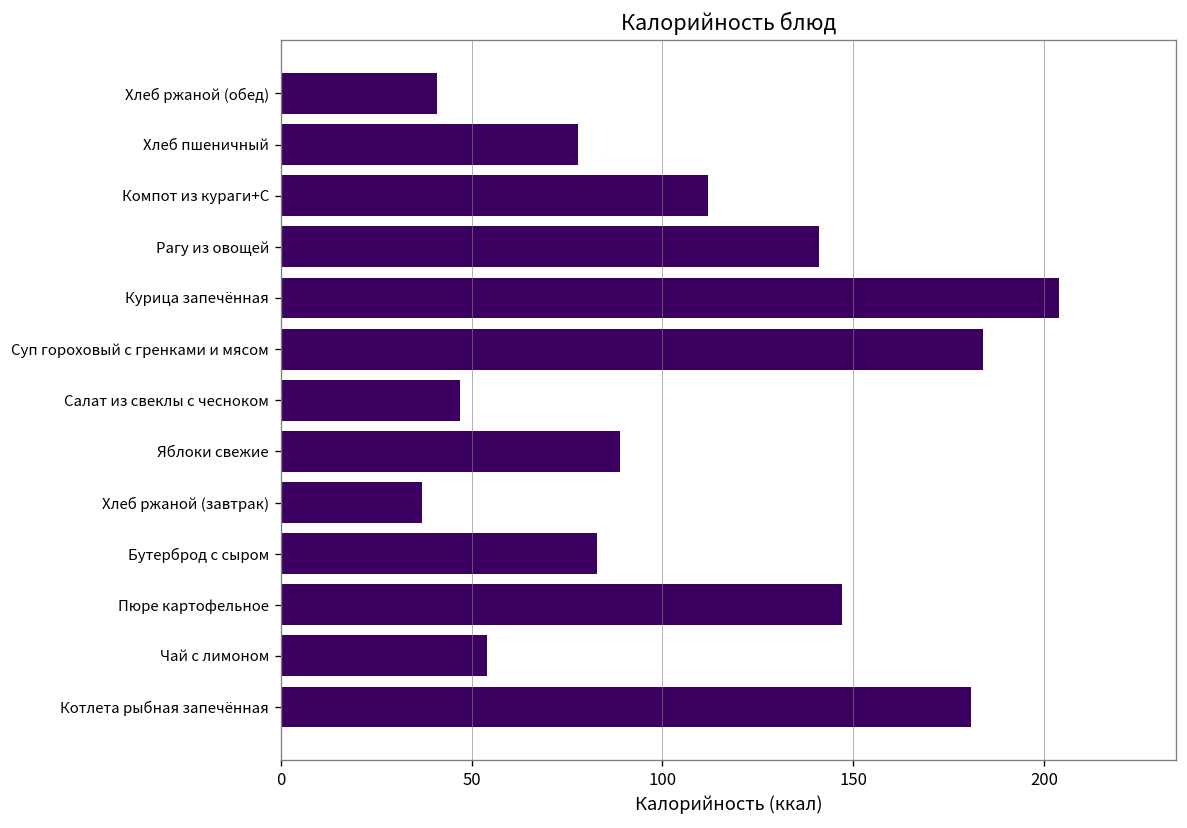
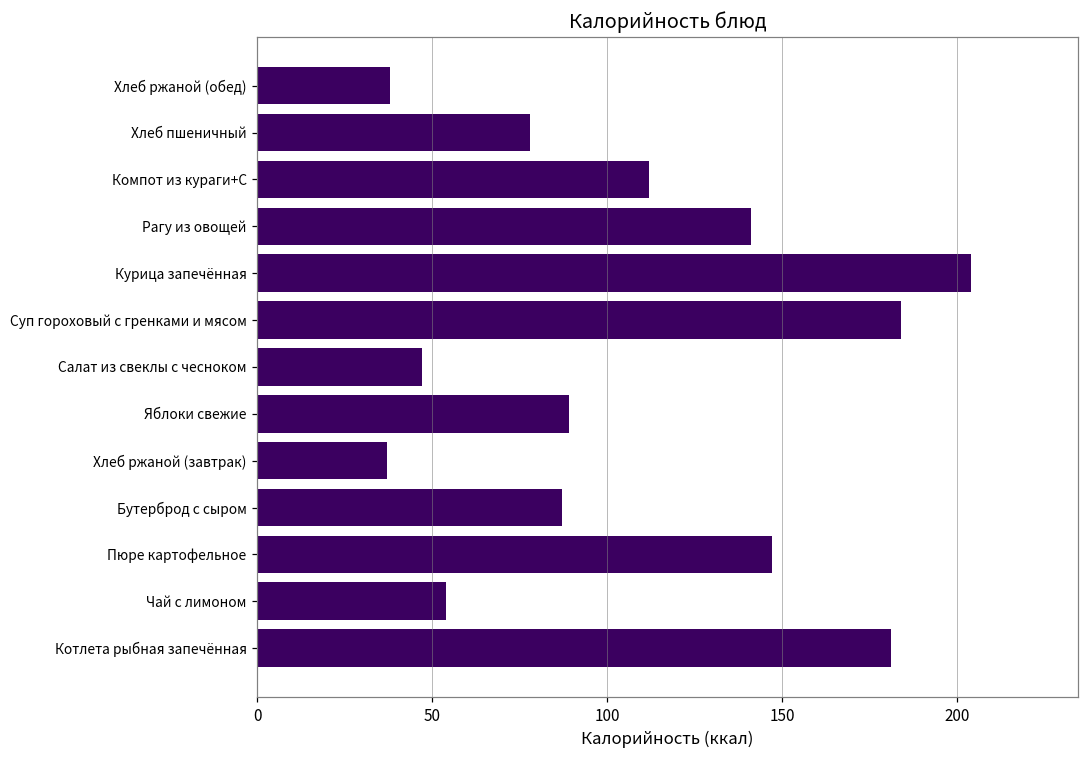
Хлеб ржаной (обед): 41 -> 38
Бутерброд с сыром: 83 -> 87
